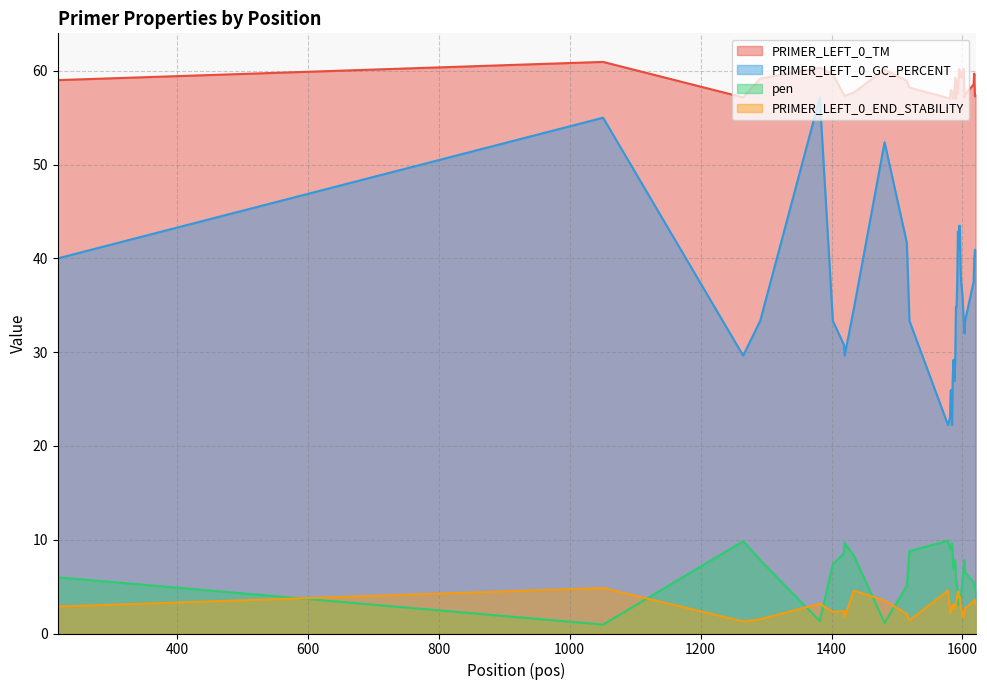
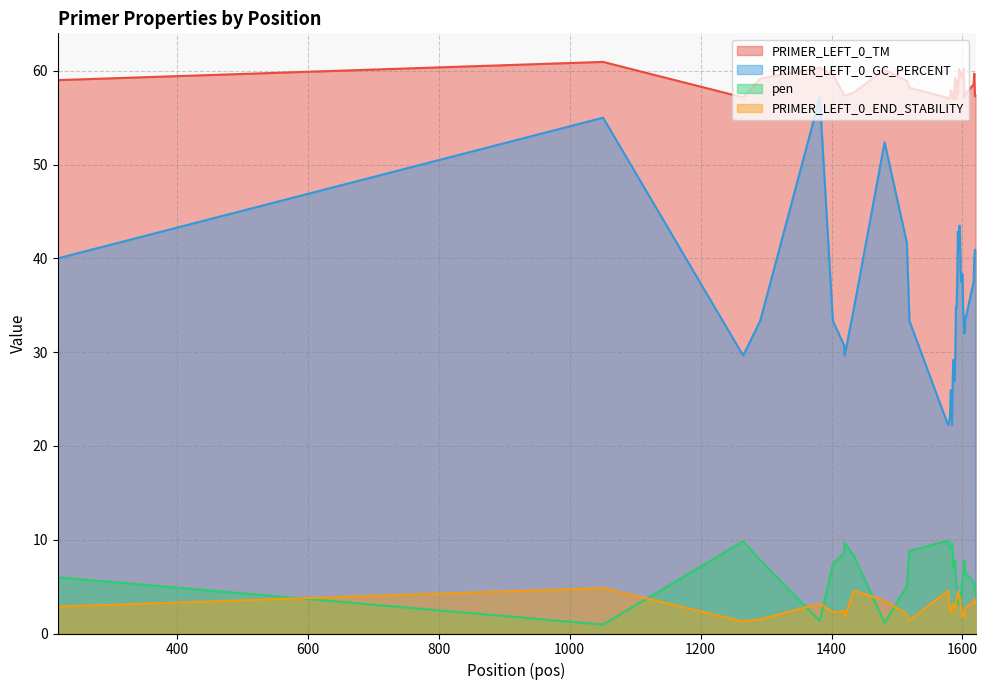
PRIMER_LEFT_0_GC_PERCENT, 1600: 36 -> 38
